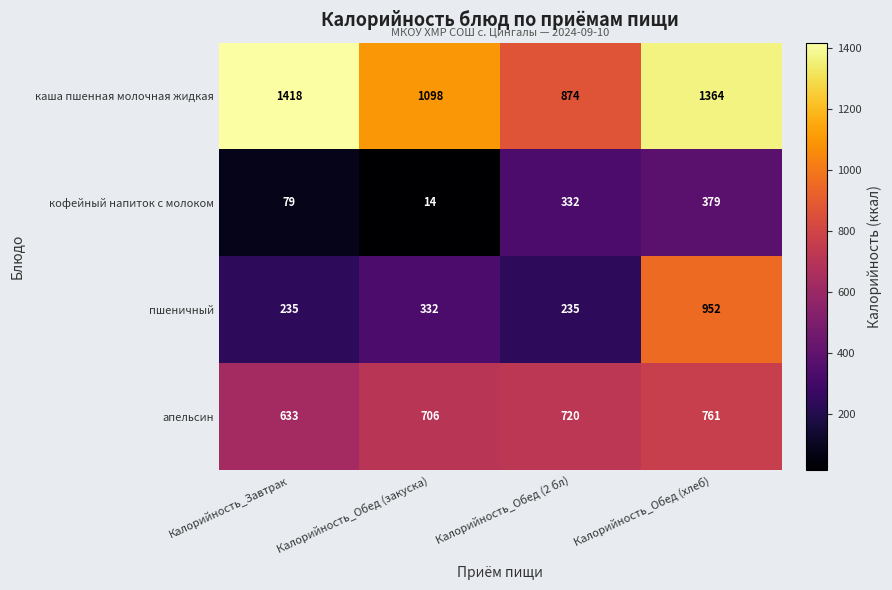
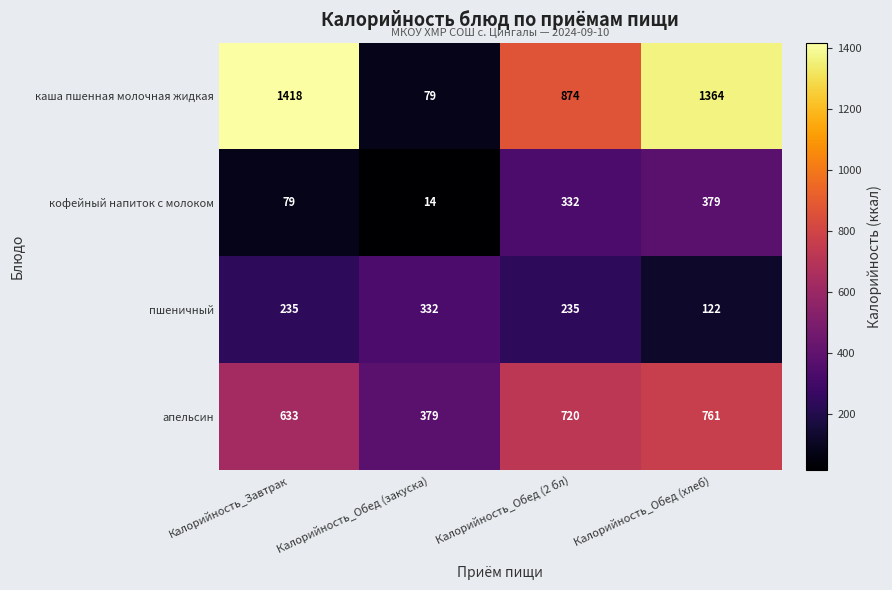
каша пшенная молочная жидкая, Калорийность_Обед (закуска): 1098 -> 79
пшеничный, Калорийность_Обед (хлеб): 952 -> 122
апельсин, Калорийность_Обед (закуска): 706 -> 379
